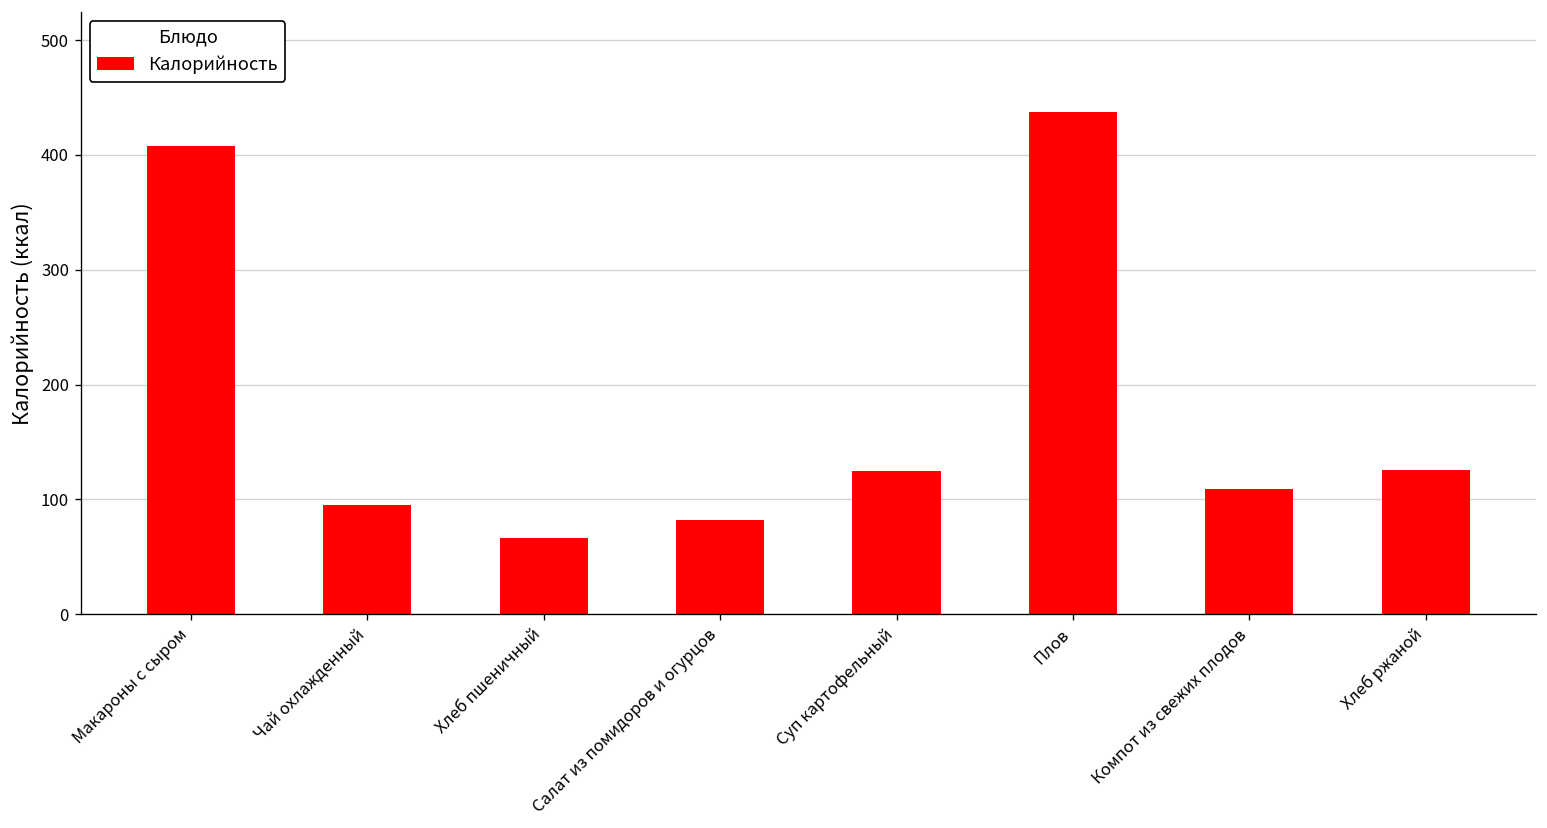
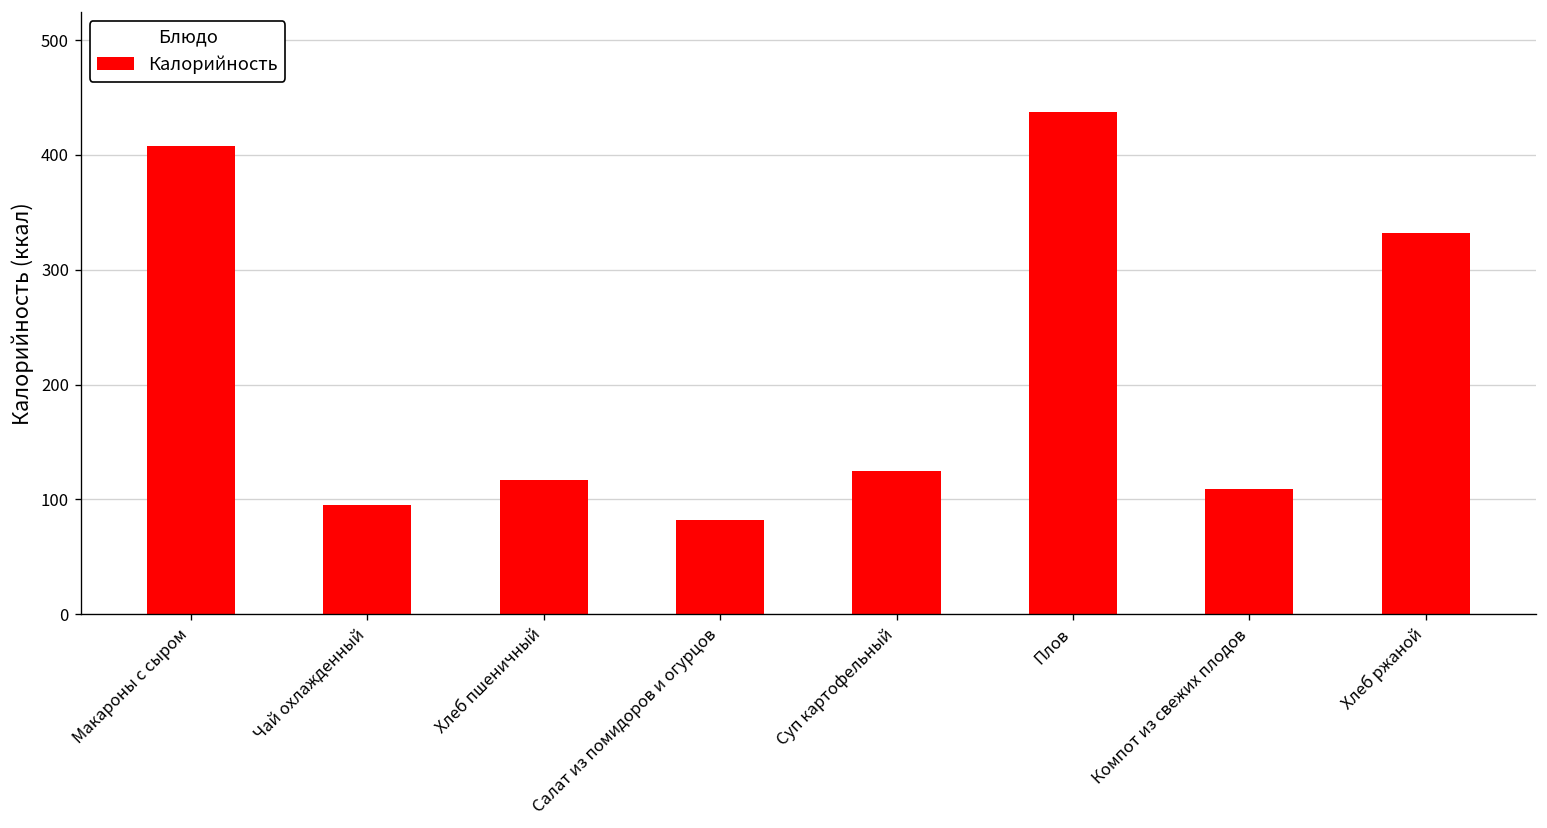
Хлеб пшеничный: 70 -> 120
Хлеб ржаной: 130 -> 330
